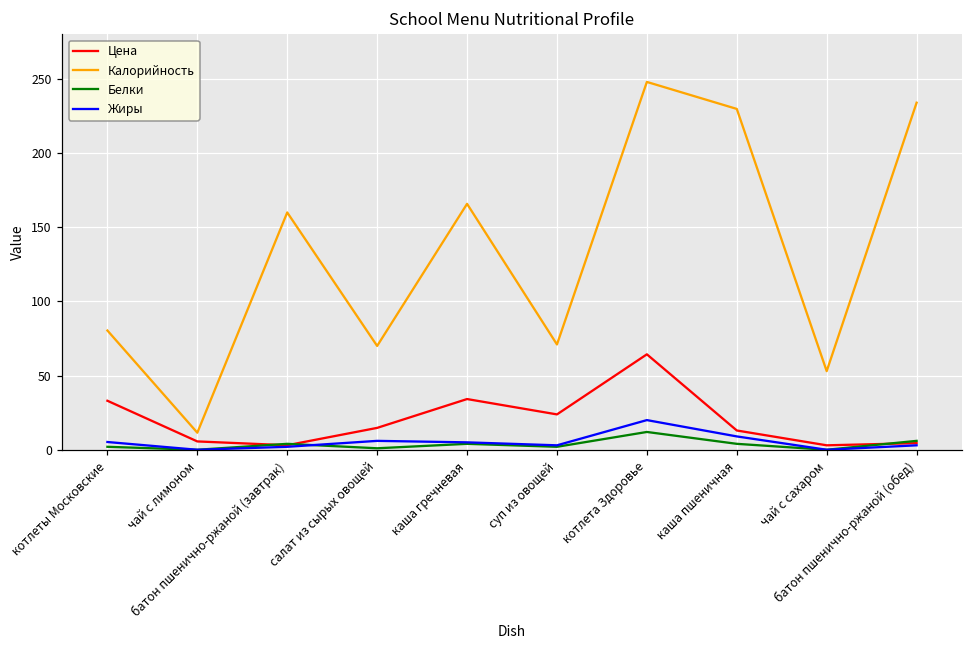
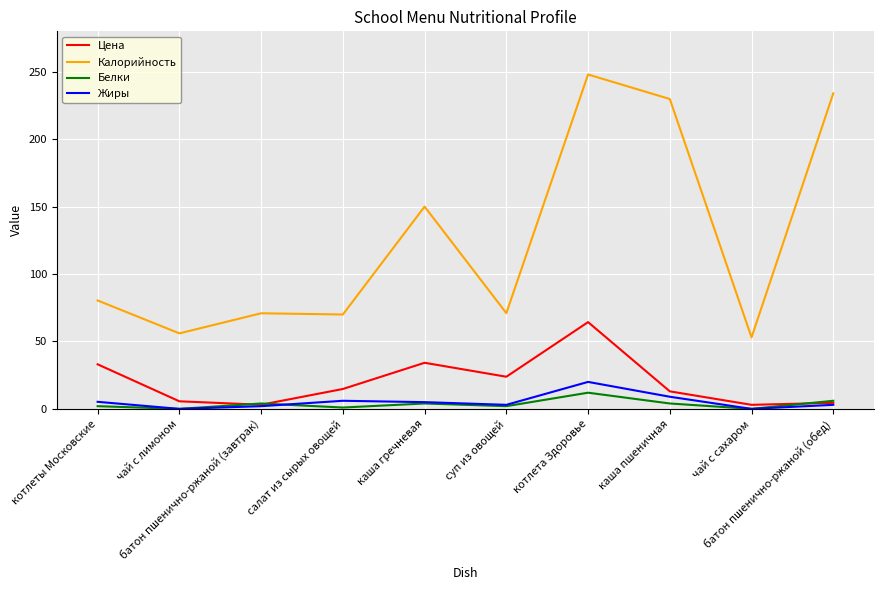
Калорийность, чай с лимоном: 12 -> 56
Калорийность, батон пшенично-ржаной (завтрак): 160 -> 71
Калорийность, каша гречневая: 166 -> 150
